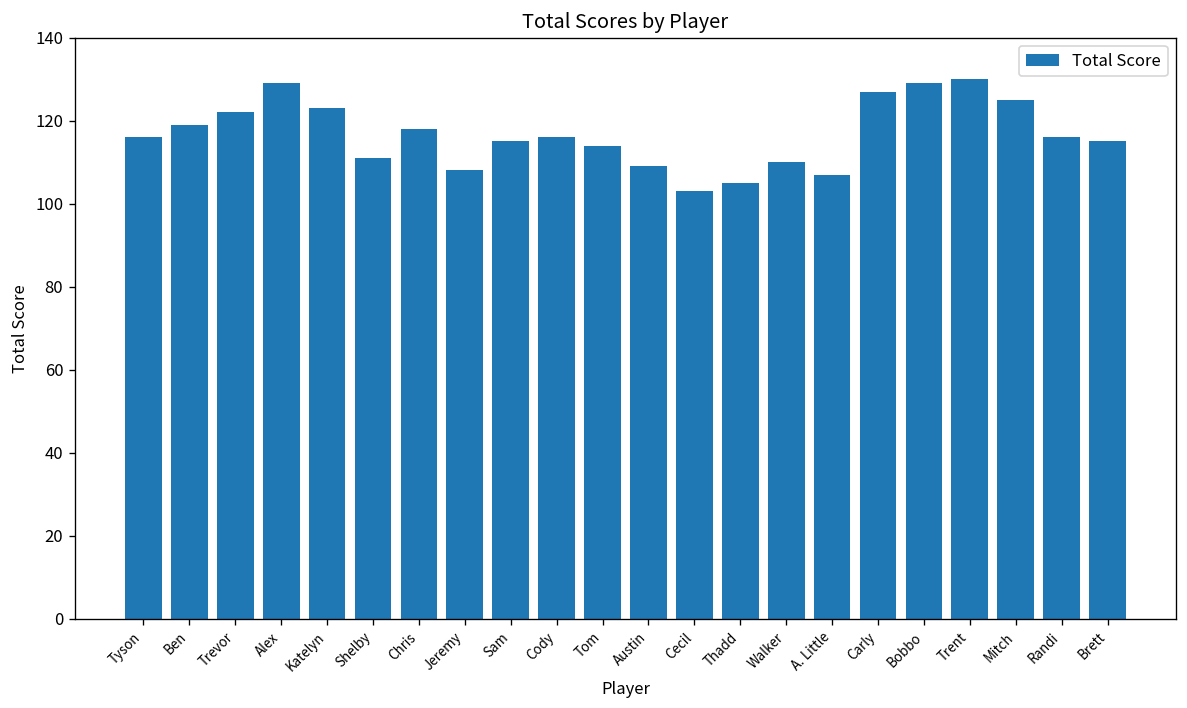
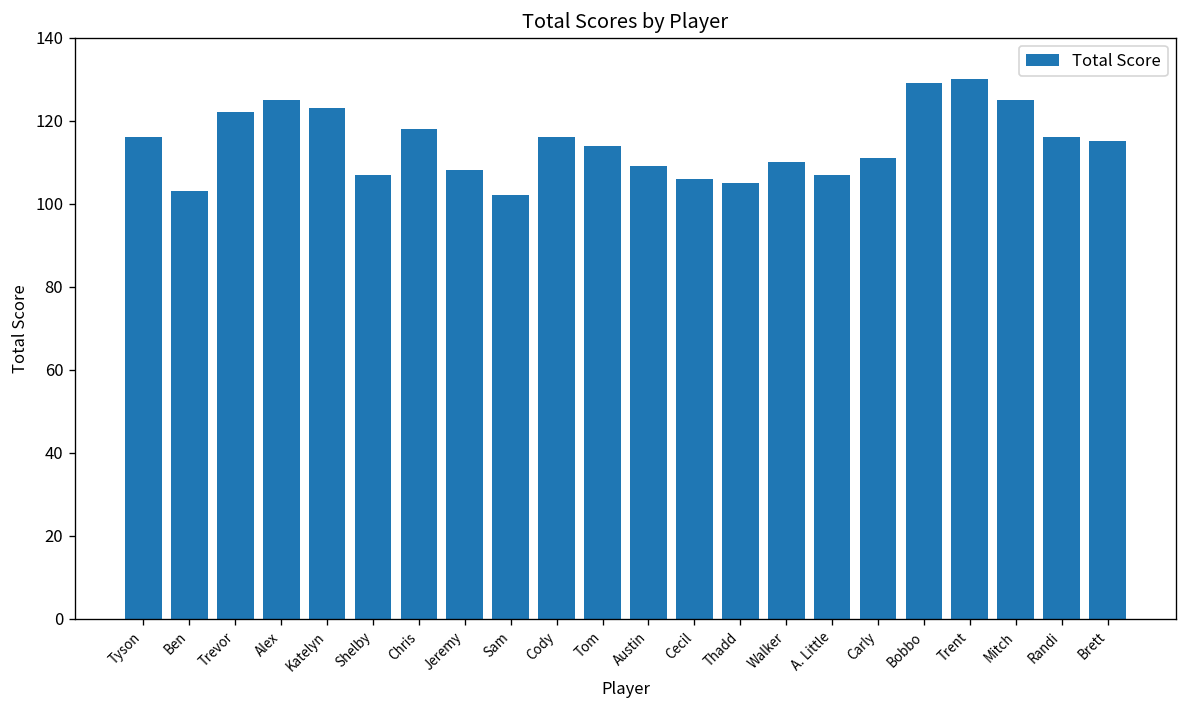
Ben: 119 -> 103
Alex: 129 -> 125
Shelby: 111 -> 107
Sam: 115 -> 102
Cecil: 103 -> 106
Carly: 127 -> 111
